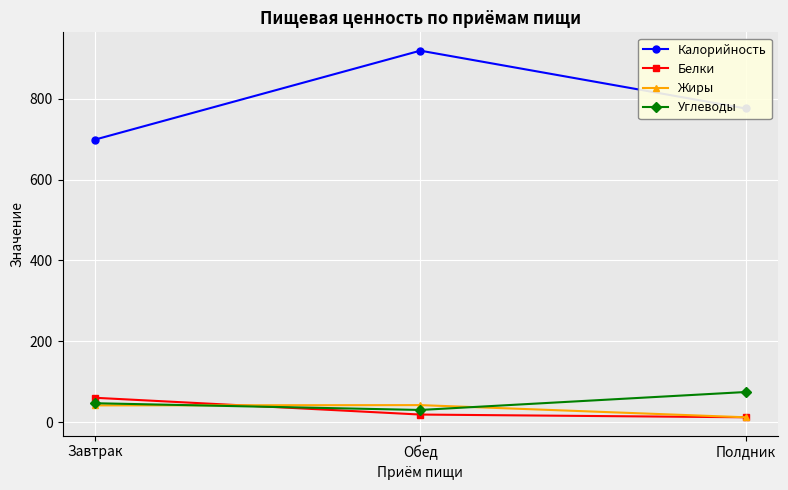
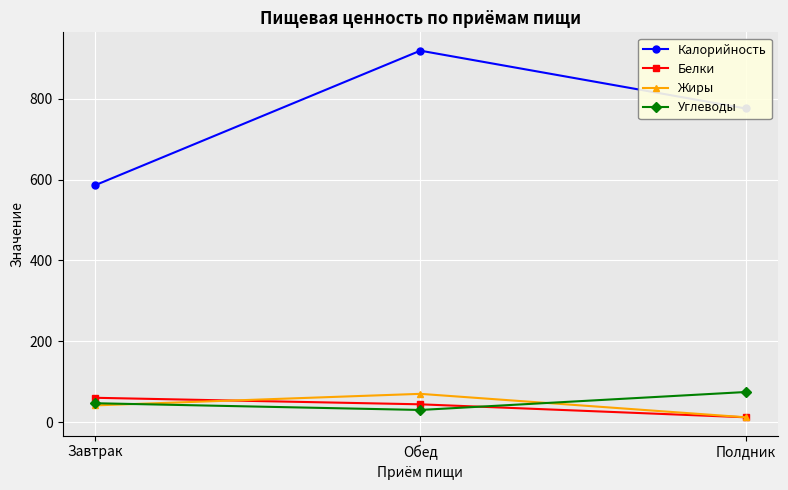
Калорийность, Завтрак: 700 -> 590
Белки, Обед: 20 -> 40
Жиры, Обед: 40 -> 70
